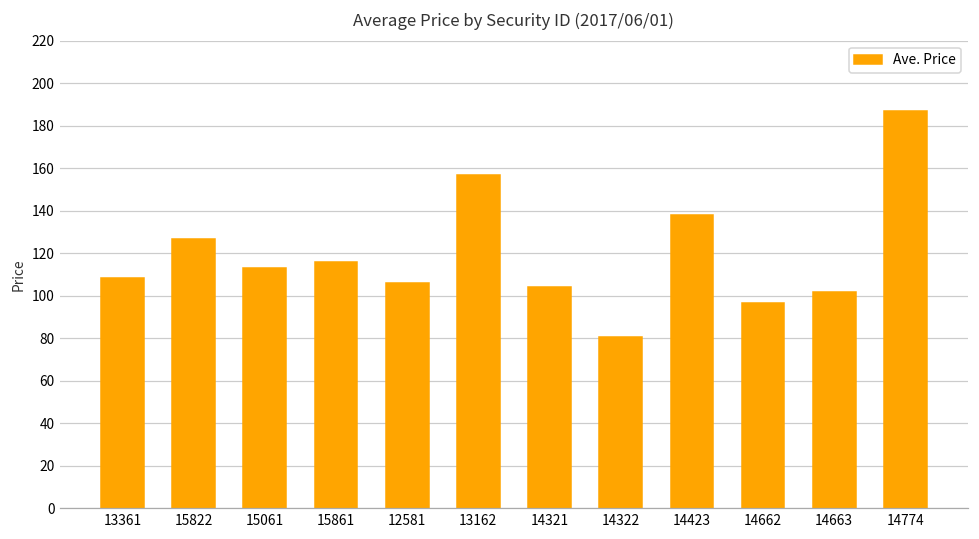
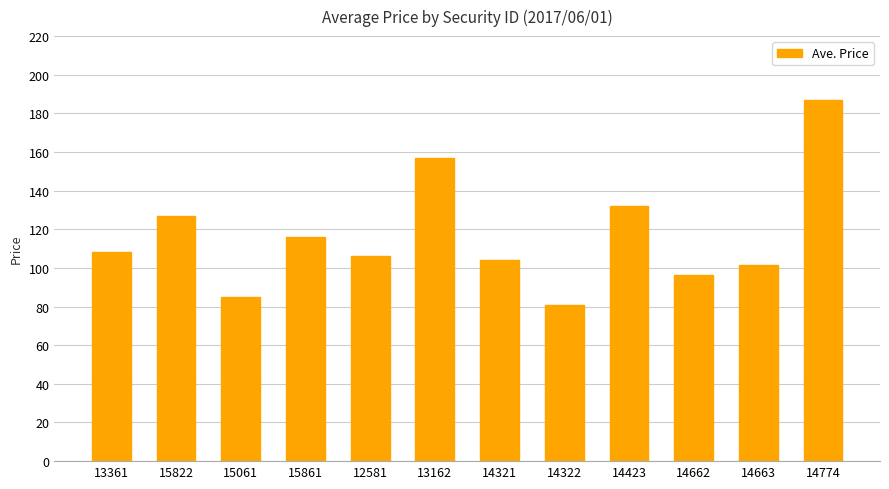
15061: 113 -> 85
14423: 138 -> 132
